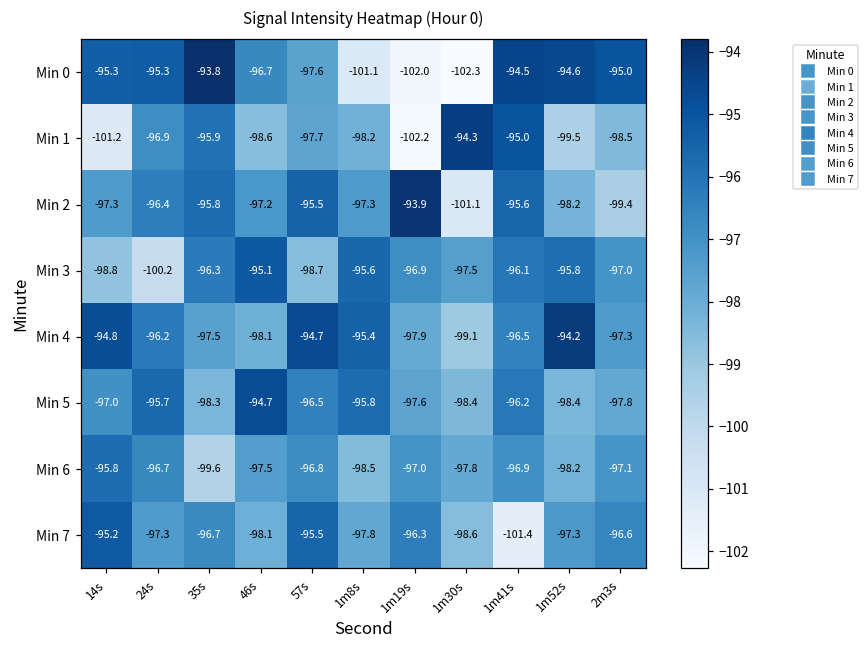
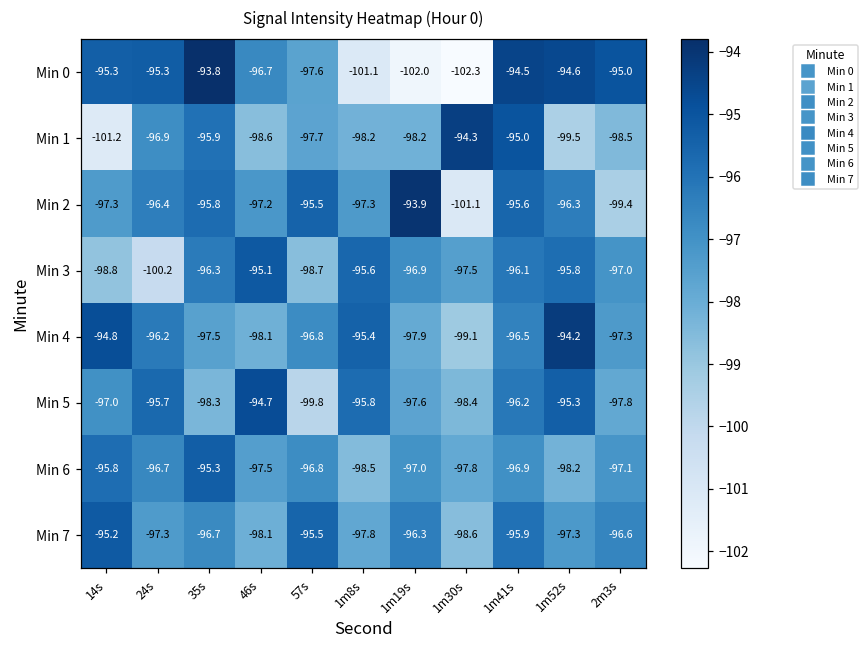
Min 1, 1m19s: -102.2 -> -98.2
Min 2, 1m52s: -98.2 -> -96.3
Min 4, 57s: -94.7 -> -96.8
Min 5, 57s: -96.5 -> -99.8
Min 5, 1m52s: -98.4 -> -95.3
Min 6, 35s: -99.6 -> -95.3
Min 7, 1m41s: -101.4 -> -95.9
